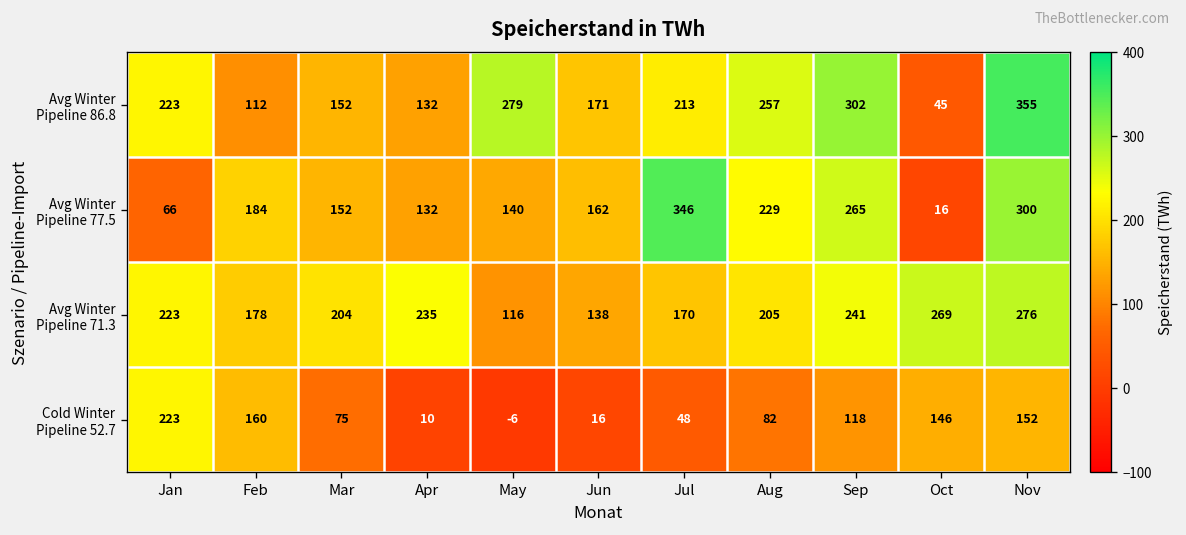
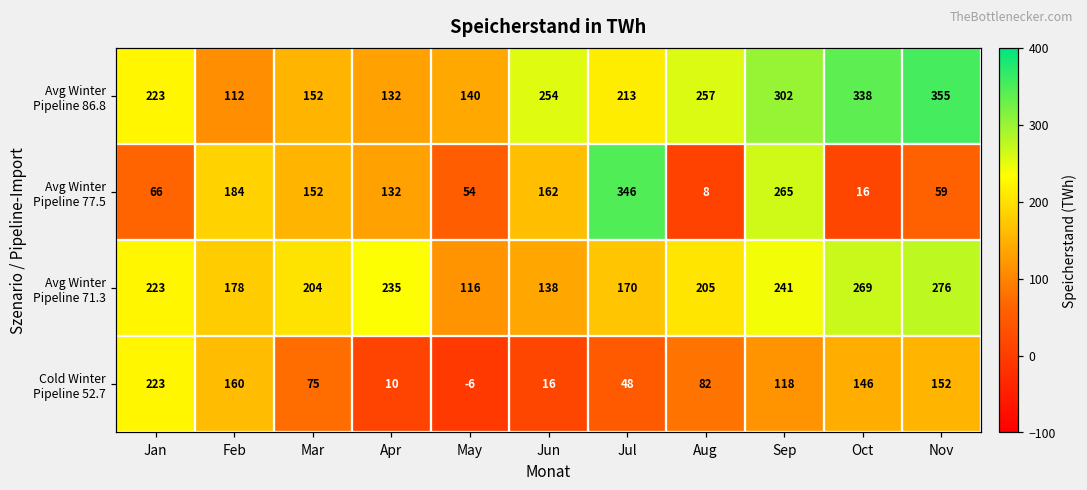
Avg Winter Pipeline 86.8, May: 279 -> 140
Avg Winter Pipeline 86.8, Jun: 171 -> 254
Avg Winter Pipeline 86.8, Oct: 45 -> 338
Avg Winter Pipeline 77.5, May: 140 -> 54
Avg Winter Pipeline 77.5, Aug: 229 -> 8
Avg Winter Pipeline 77.5, Nov: 300 -> 59
